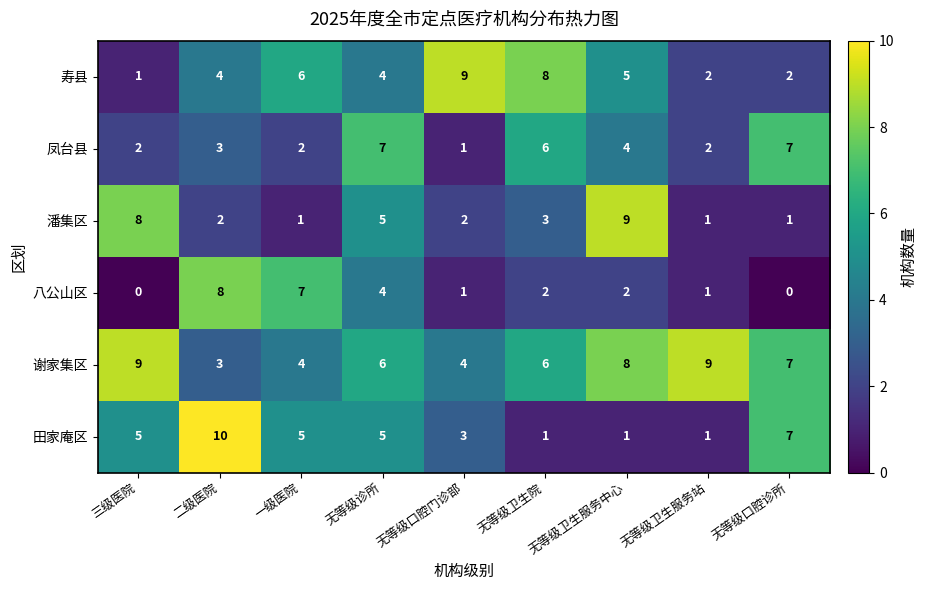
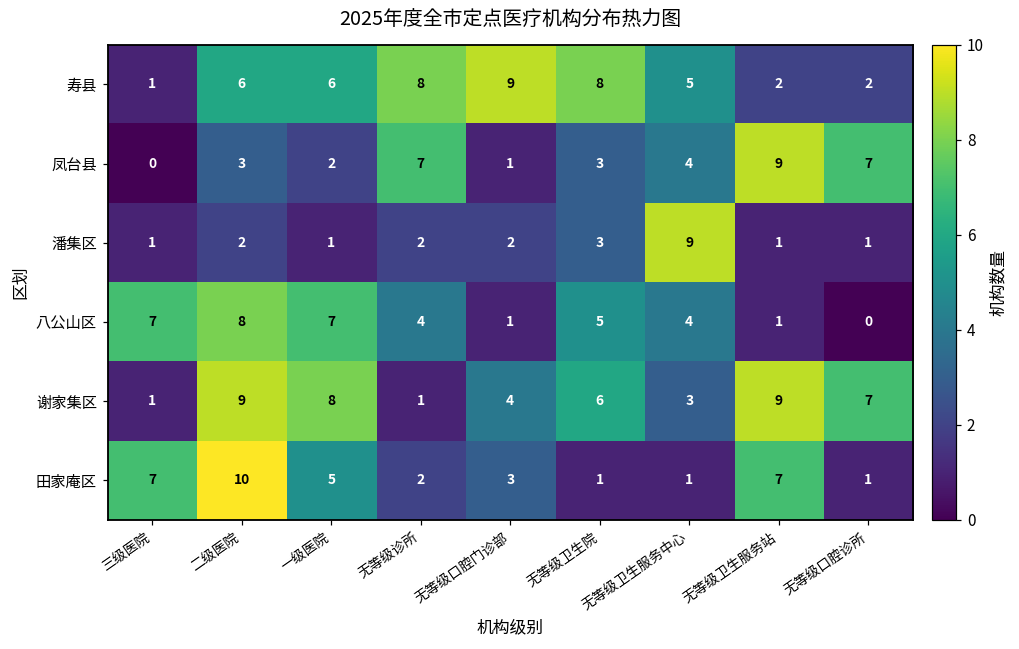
寿县, 二级医院: 4 -> 6
寿县, 无等级诊所: 4 -> 8
凤台县, 三级医院: 2 -> 0
凤台县, 无等级卫生院: 6 -> 3
凤台县, 无等级卫生服务站: 2 -> 9
潘集区, 三级医院: 8 -> 1
潘集区, 无等级诊所: 5 -> 2
八公山区, 三级医院: 0 -> 7
八公山区, 无等级卫生院: 2 -> 5
八公山区, 无等级卫生服务中心: 2 -> 4
谢家集区, 三级医院: 9 -> 1
谢家集区, 二级医院: 3 -> 9
谢家集区, 一级医院: 4 -> 8
谢家集区, 无等级诊所: 6 -> 1
谢家集区, 无等级卫生服务中心: 8 -> 3
田家庵区, 三级医院: 5 -> 7
田家庵区, 无等级诊所: 5 -> 2
田家庵区, 无等级卫生服务站: 1 -> 7
田家庵区, 无等级口腔诊所: 7 -> 1
